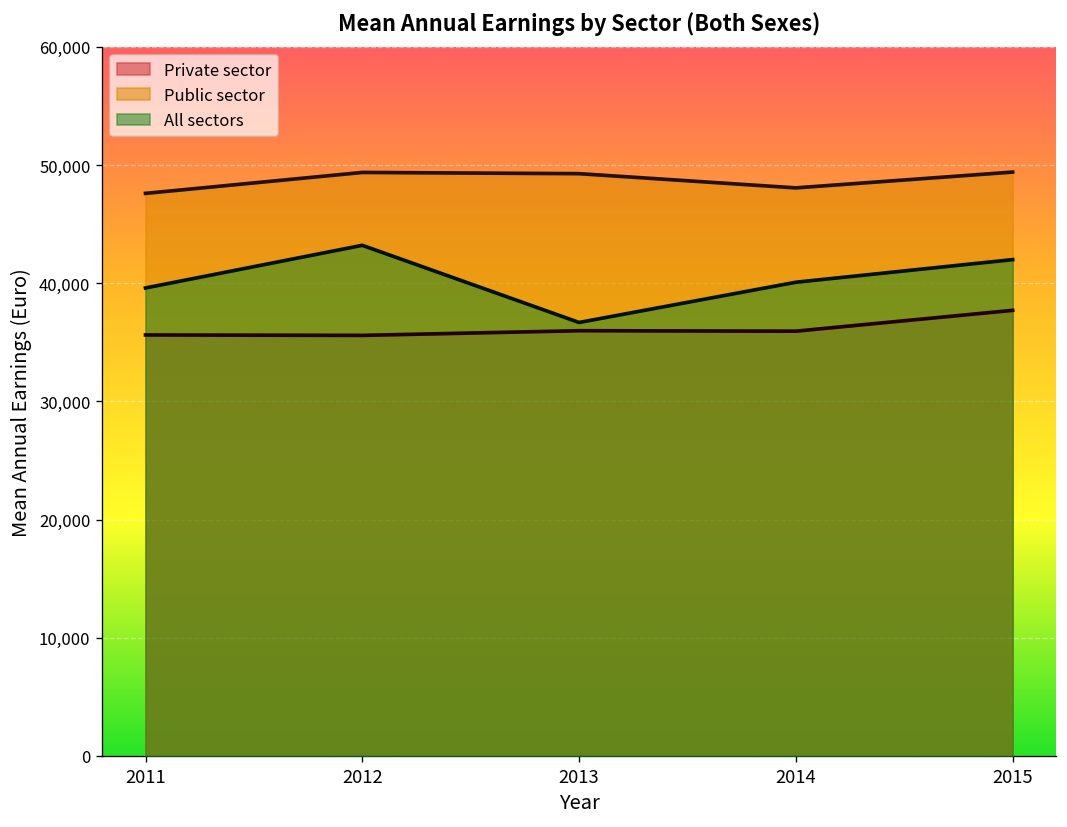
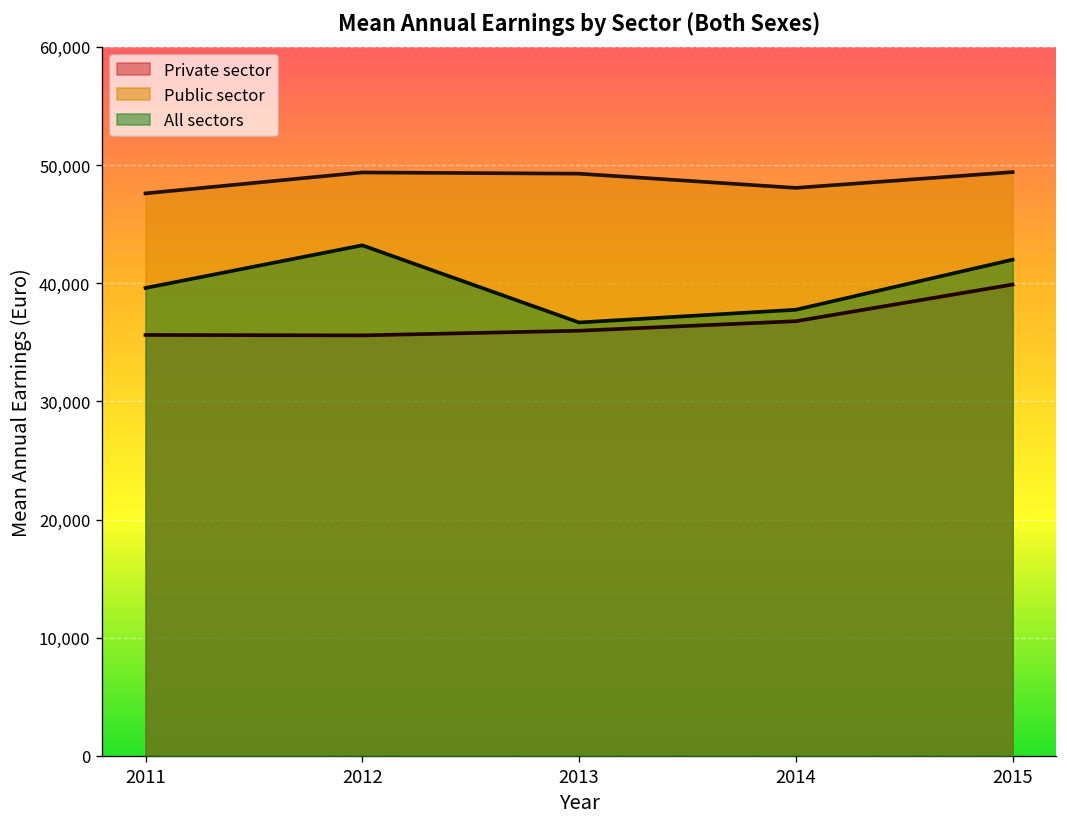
Private sector, 2014: 36,000 -> 37,000
All sectors, 2014: 40,000 -> 38,000
Private sector, 2015: 38,000 -> 40,000
